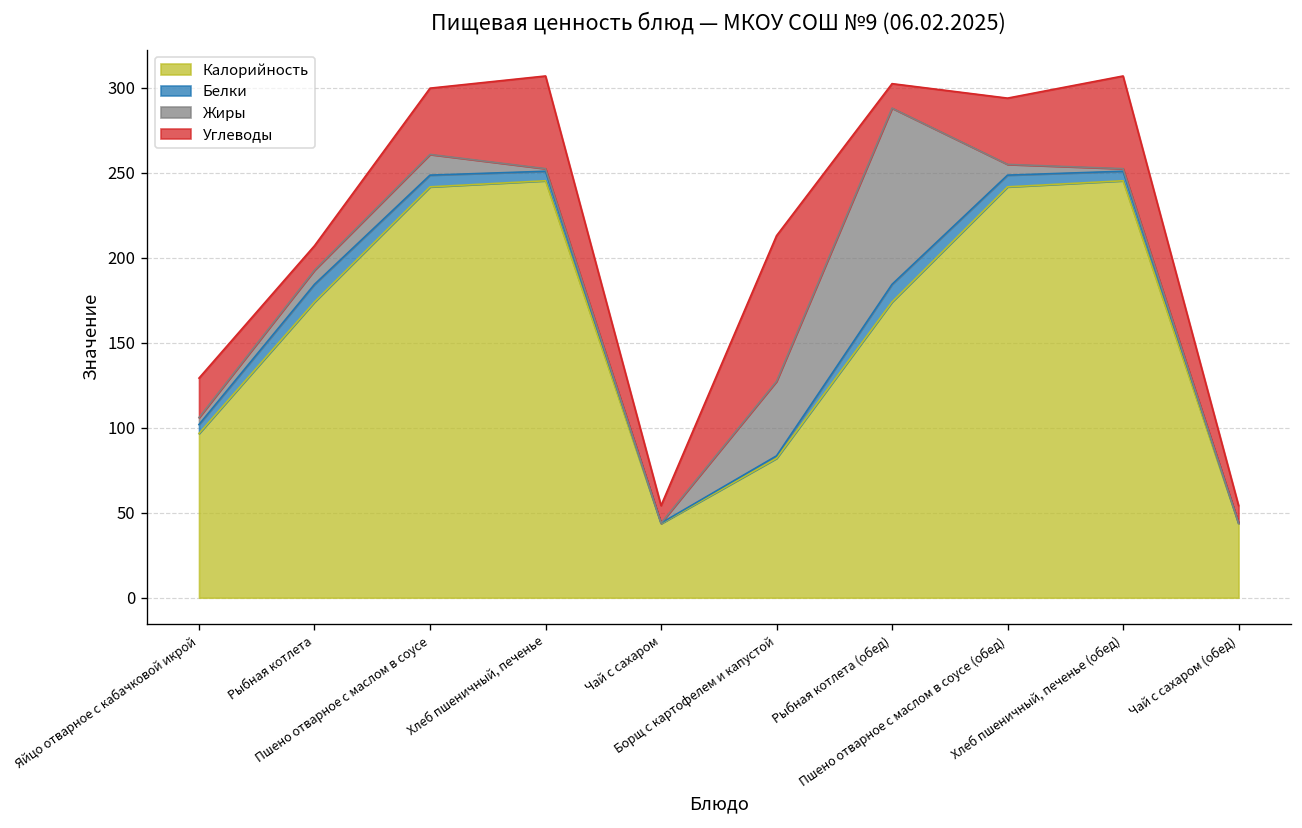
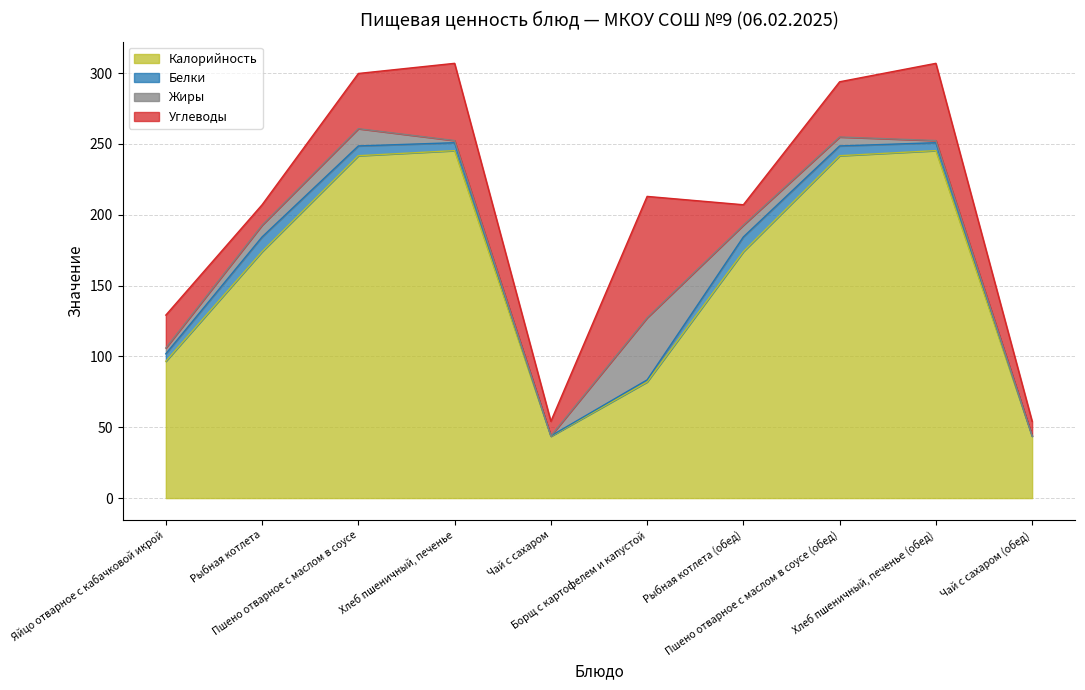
Жиры, Рыбная котлета (обед): 104 -> 8
